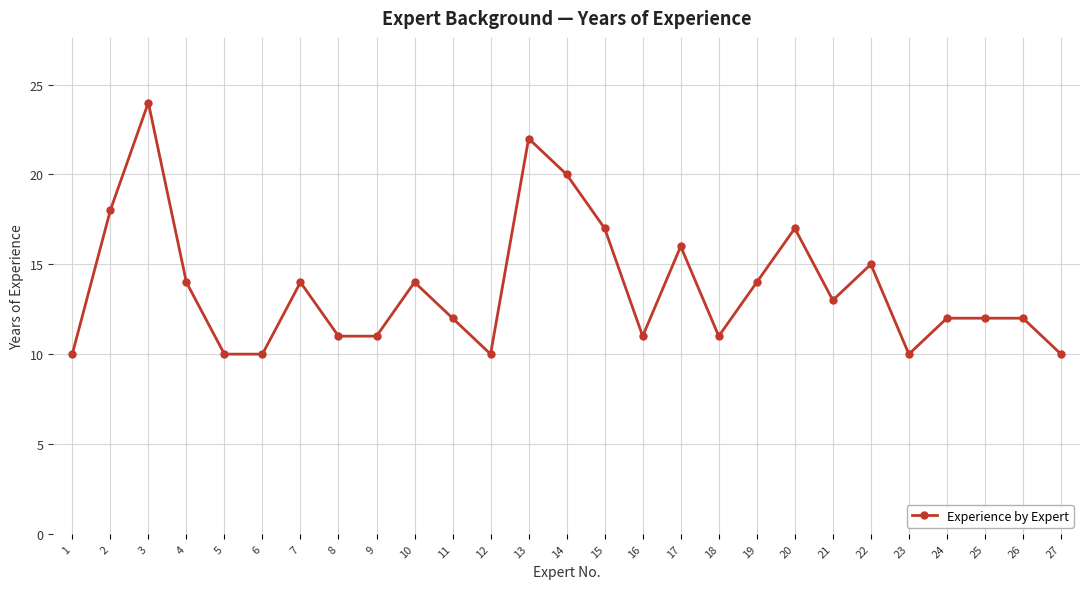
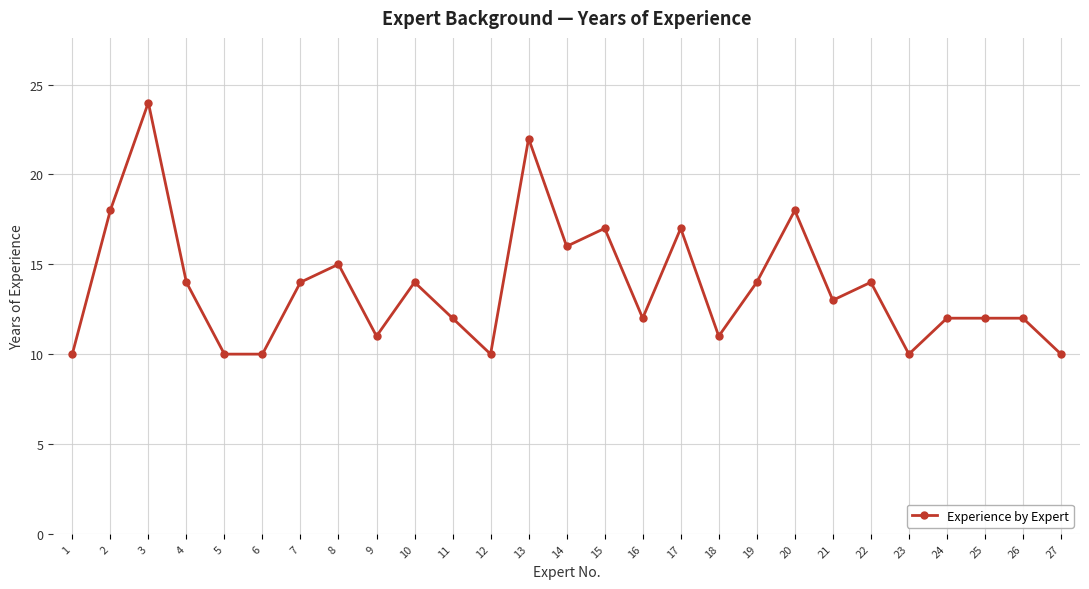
8: 11 -> 15
14: 20 -> 16
16: 11 -> 12
17: 16 -> 17
20: 17 -> 18
22: 15 -> 14
